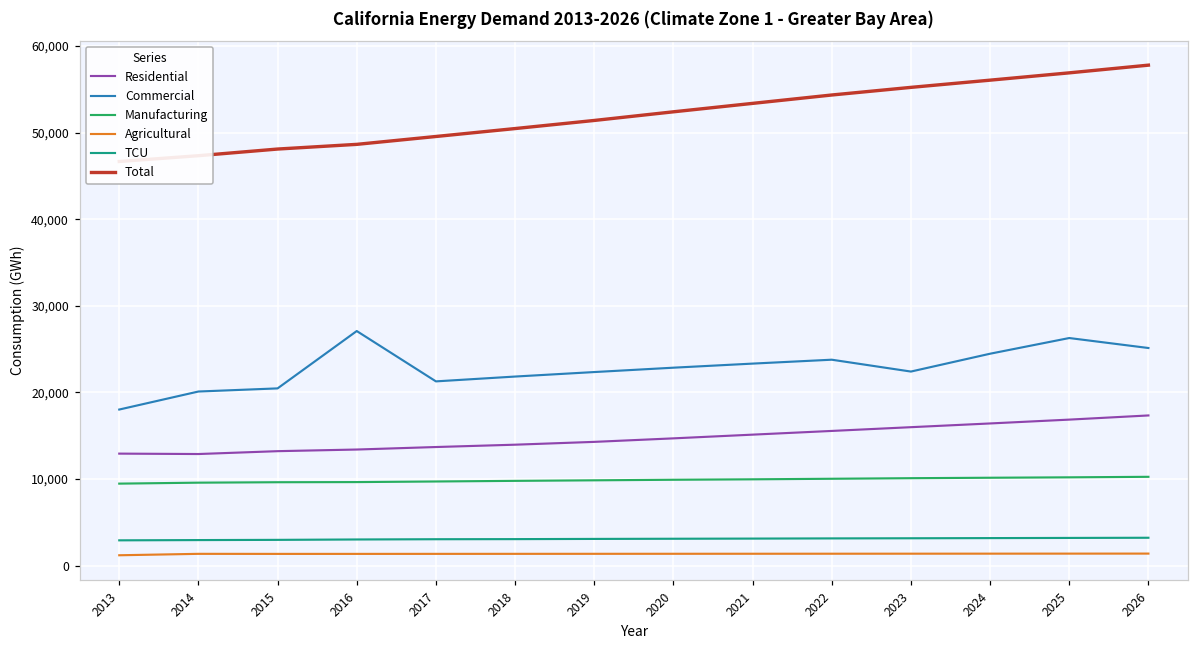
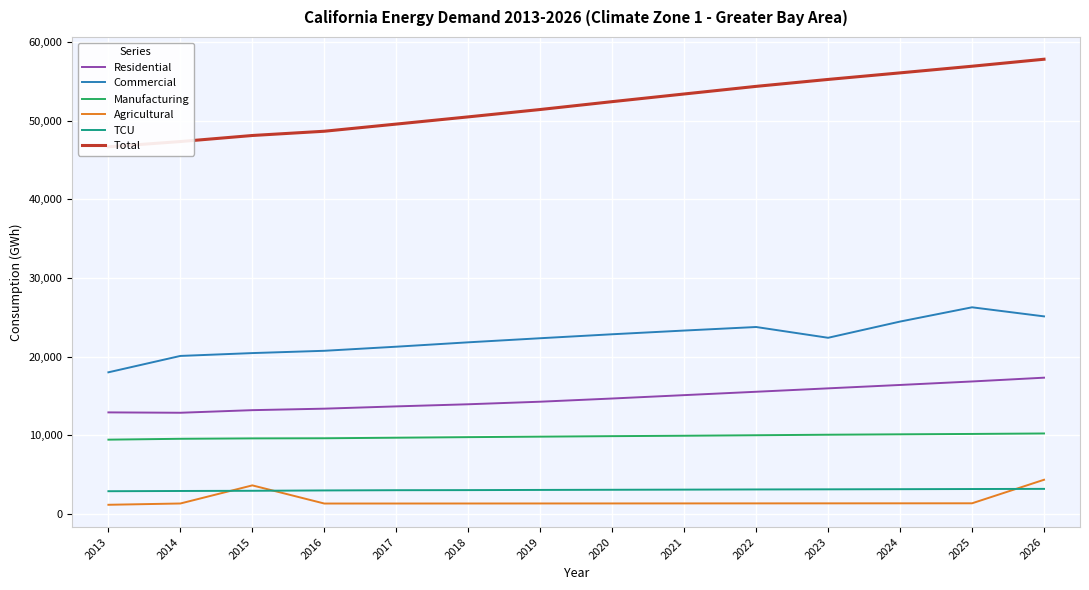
Agricultural, 2015: 1,000 -> 4,000
Commercial, 2016: 27,000 -> 21,000
Agricultural, 2026: 1,000 -> 4,000
